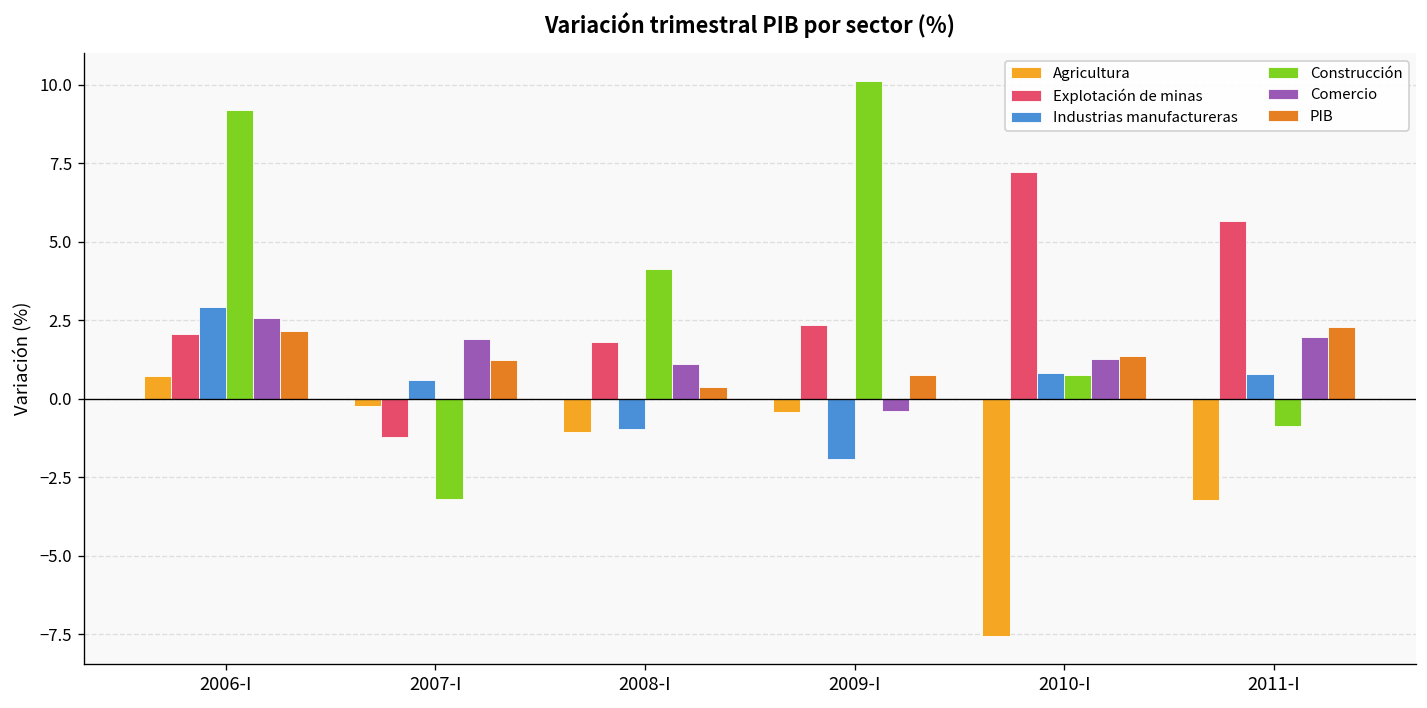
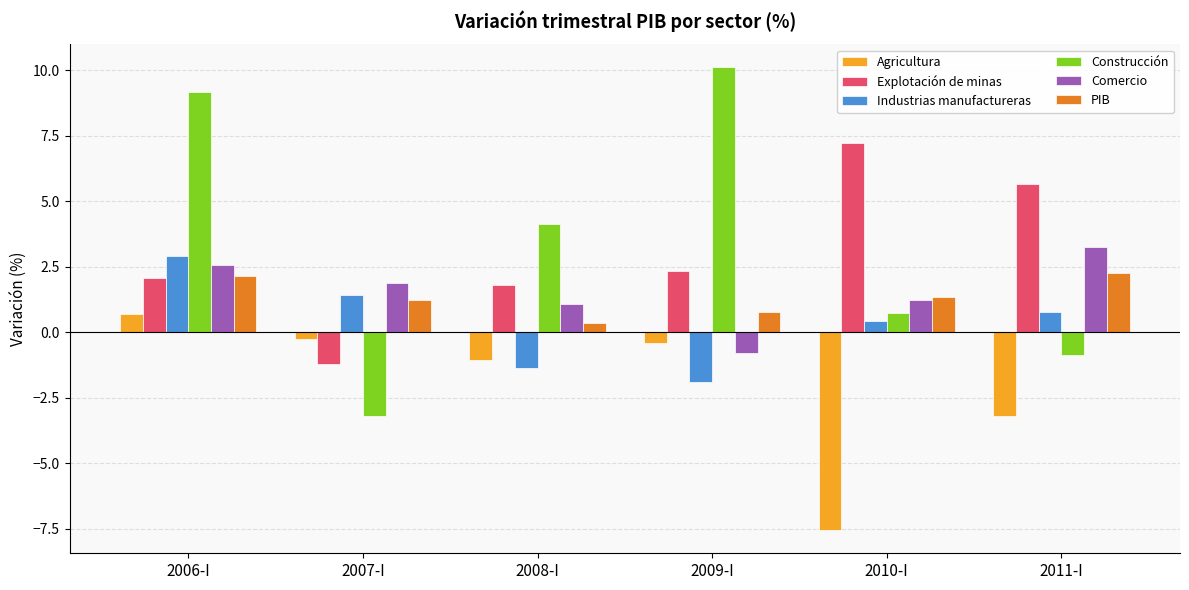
Industrias manufactureras, 2007-I: 0.6 -> 1.4
Industrias manufactureras, 2008-I: -1.0 -> -1.4
Comercio, 2009-I: -0.4 -> -0.8
Industrias manufactureras, 2010-I: 0.8 -> 0.4
Comercio, 2011-I: 2.0 -> 3.2
